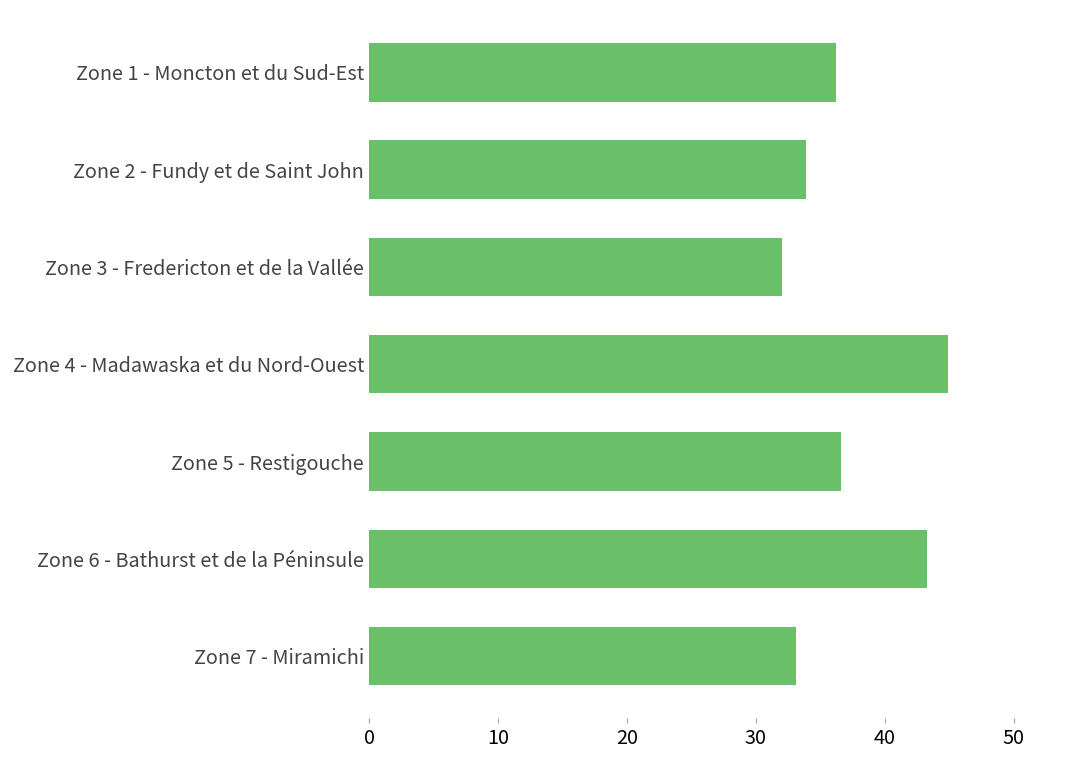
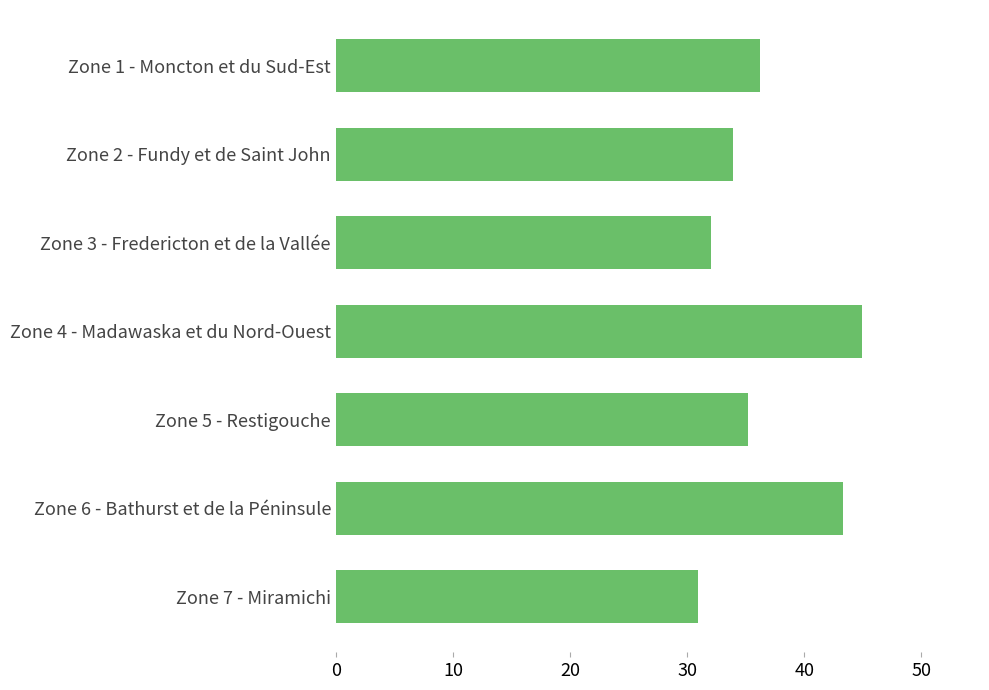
Zone 5 - Restigouche: 36.6 -> 35.2
Zone 7 - Miramichi: 33.1 -> 30.9
